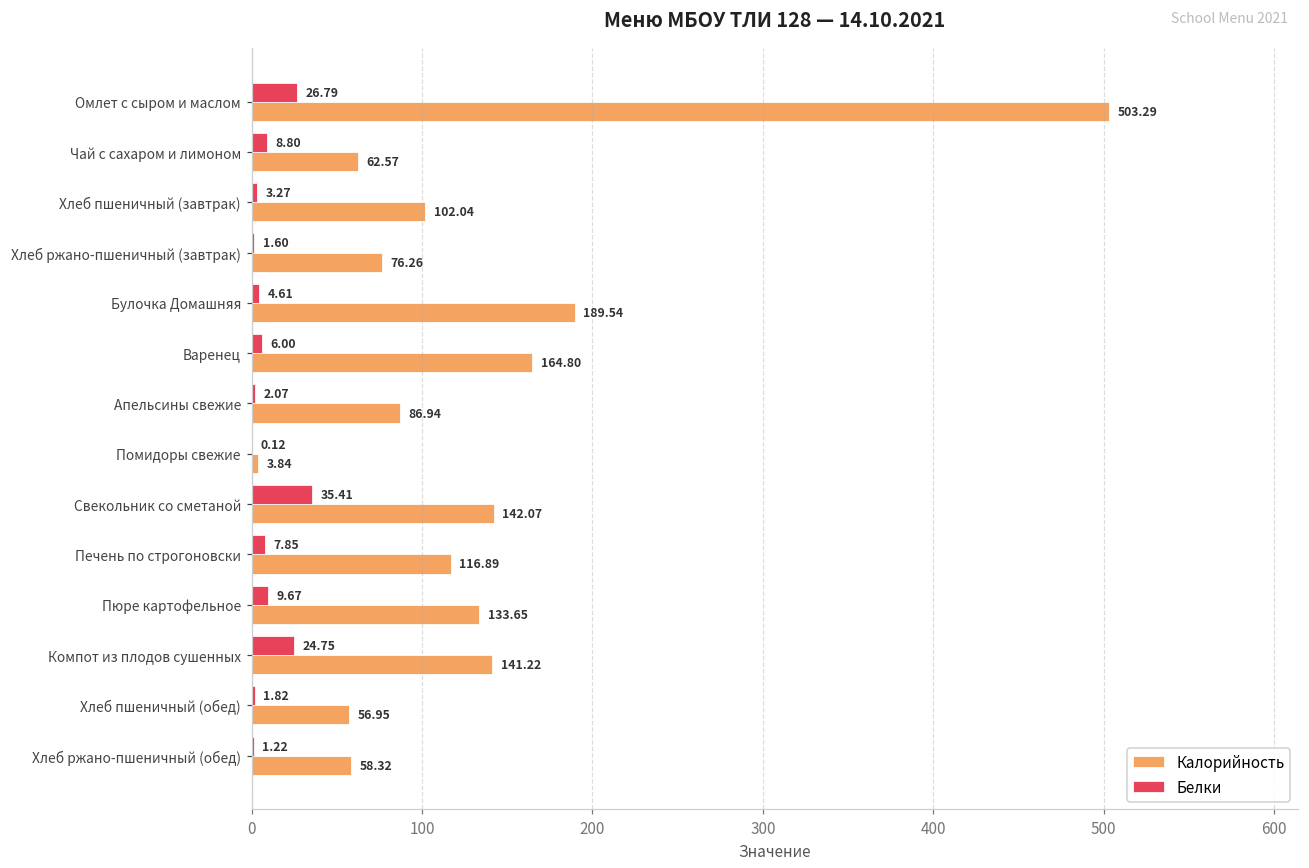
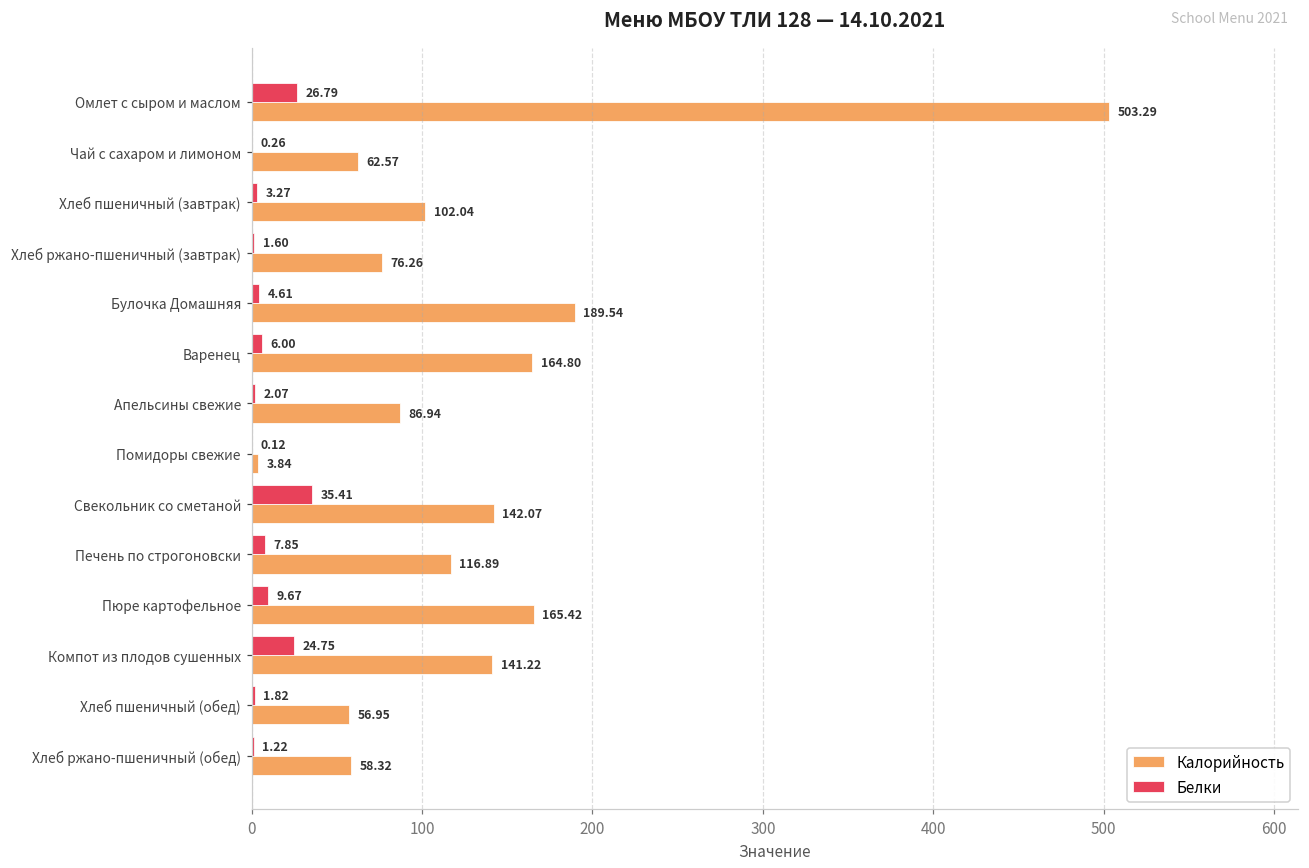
Белки, Чай с сахаром и лимоном: 8.80 -> 0.26
Калорийность, Пюре картофельное: 133.65 -> 165.42
